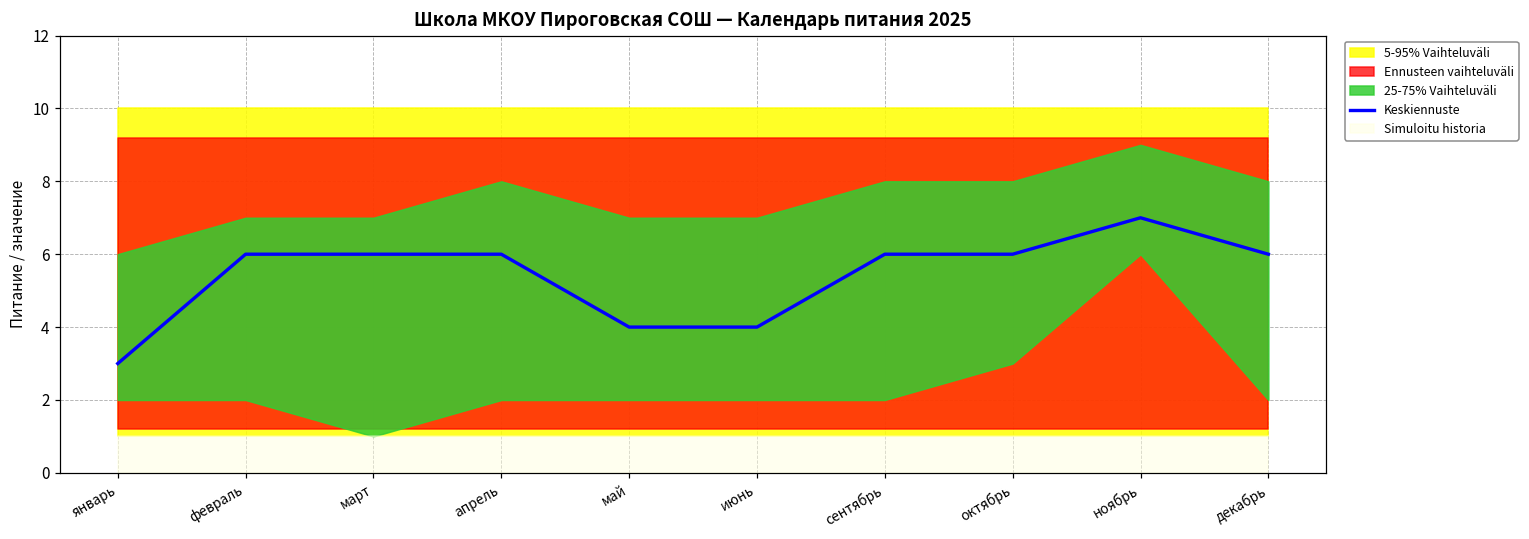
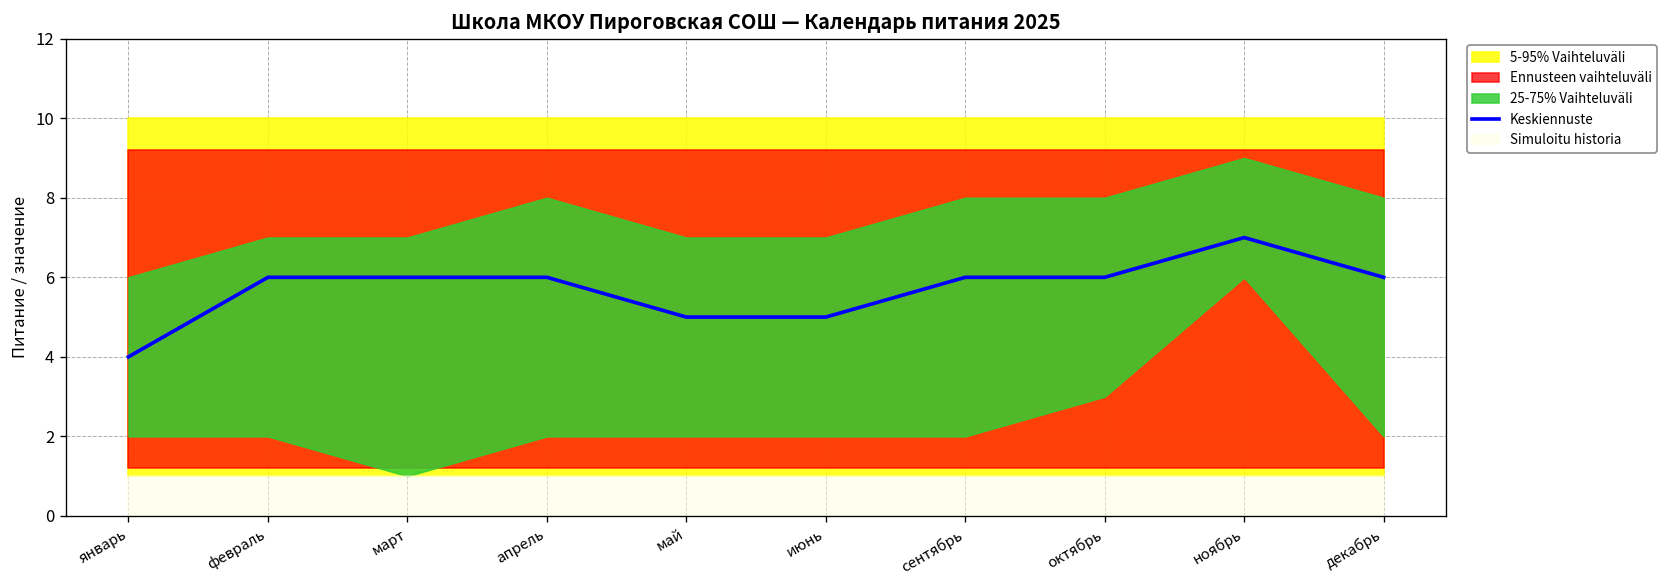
Keskiennuste, январь: 3 -> 4
Keskiennuste, май: 4 -> 5
Keskiennuste, июнь: 4 -> 5
